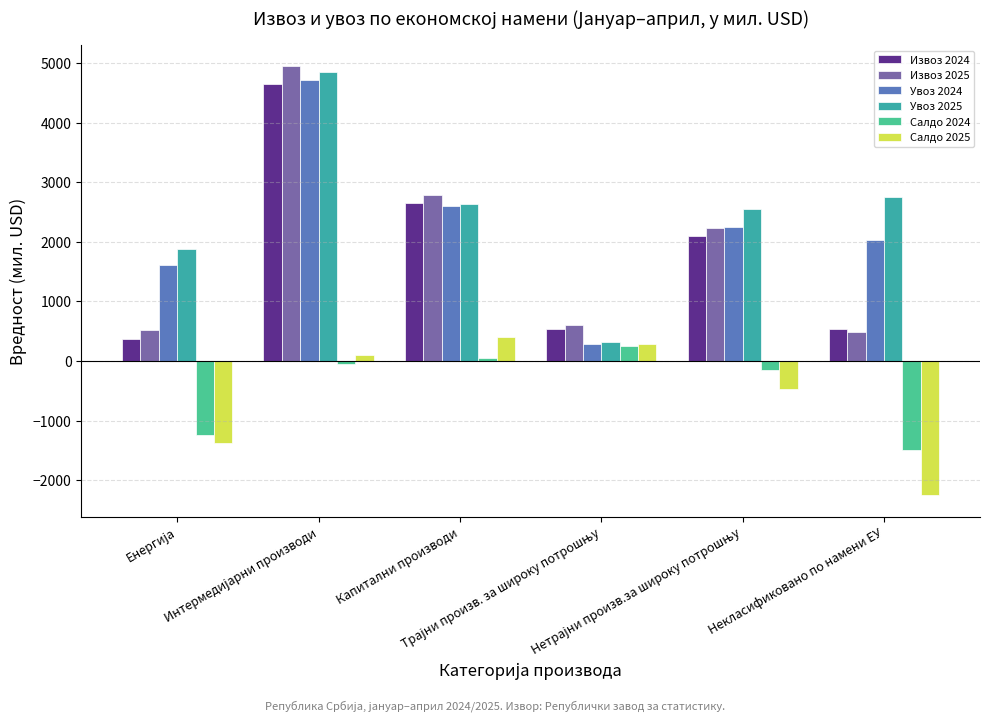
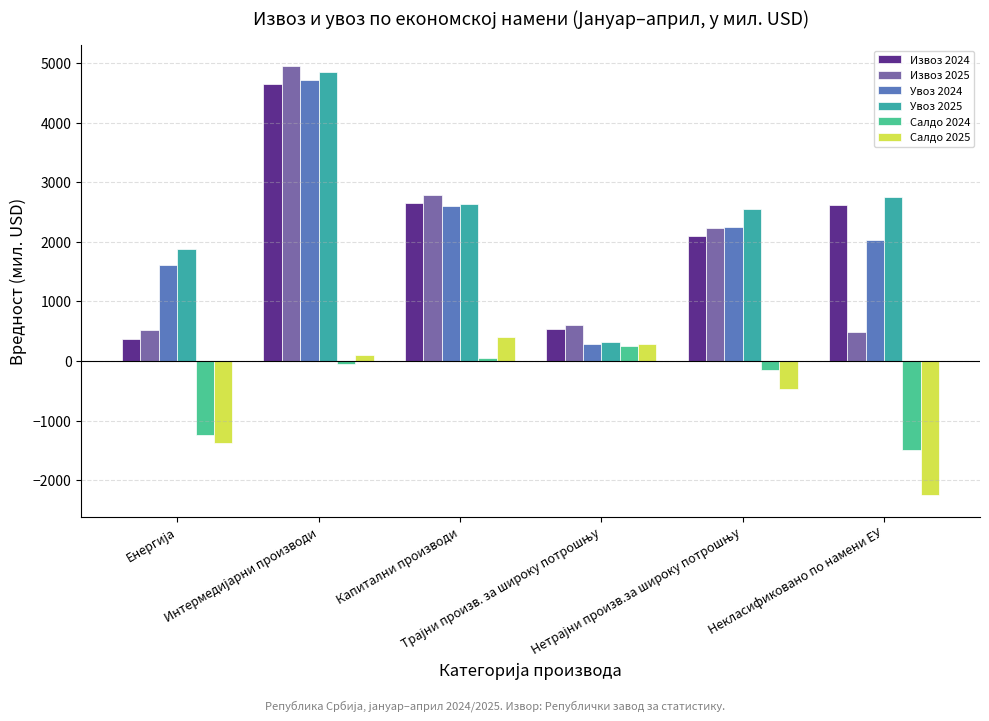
Извоз 2024, Некласификовано по намени ЕУ: 500 -> 2600
